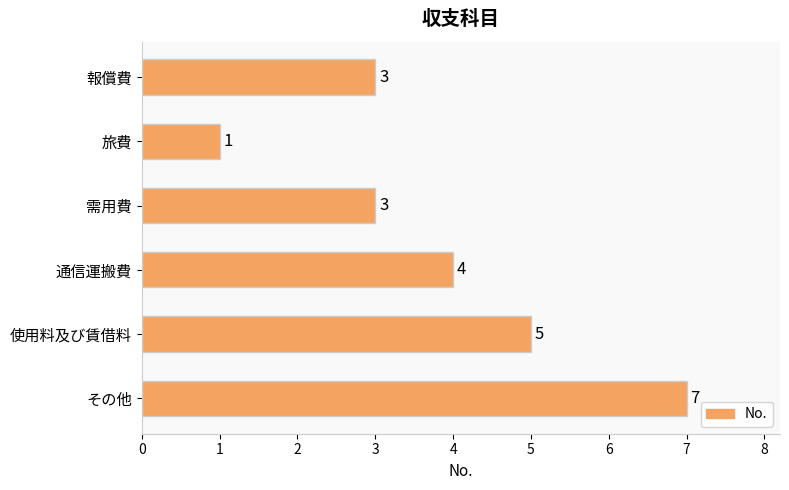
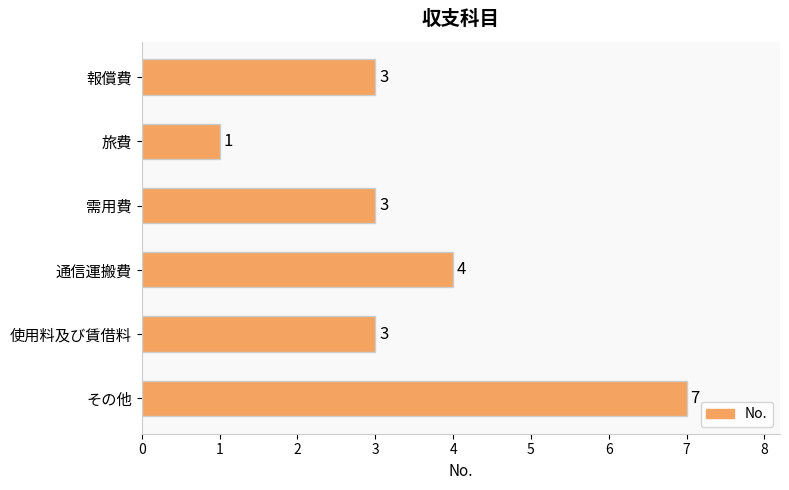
使用料及び賃借料: 5 -> 3
